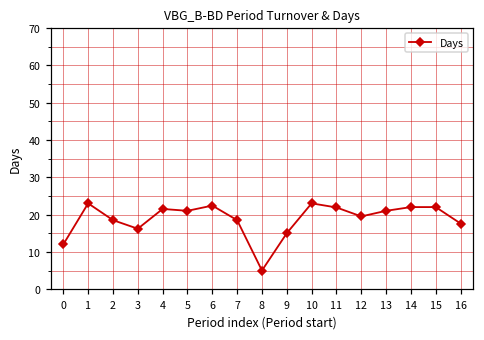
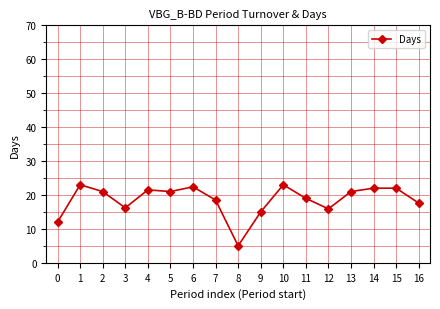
2: 19 -> 21
11: 22 -> 19
12: 20 -> 16
